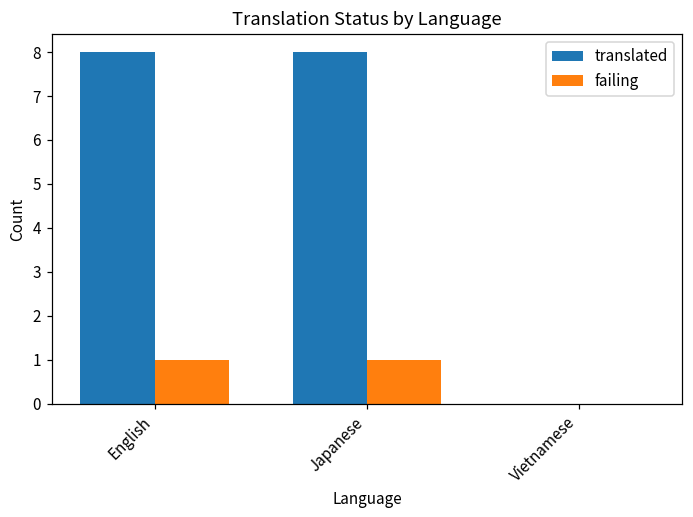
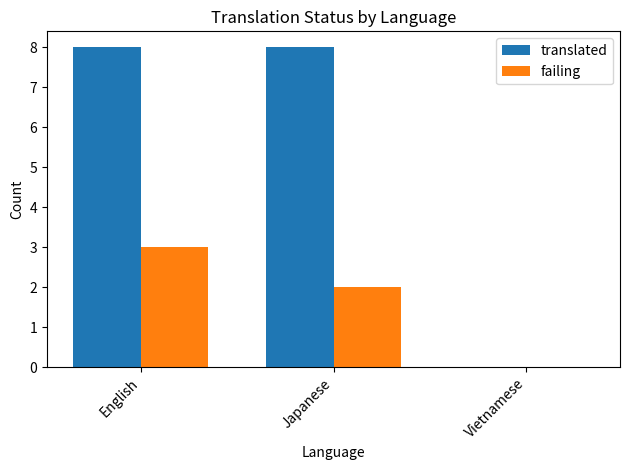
failing, English: 1 -> 3
failing, Japanese: 1 -> 2
